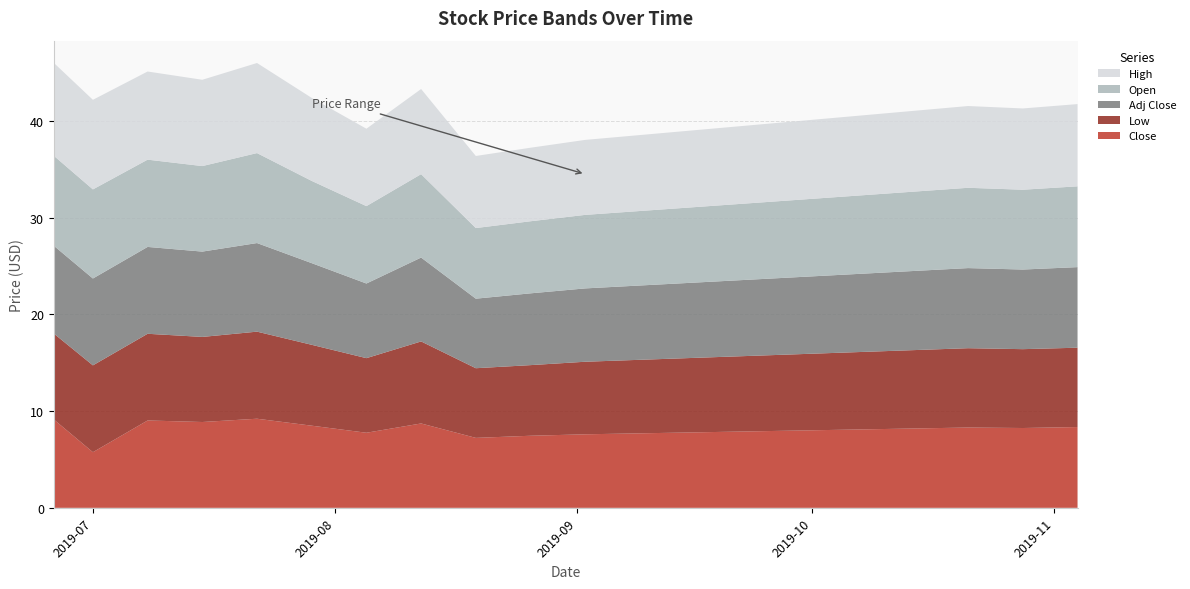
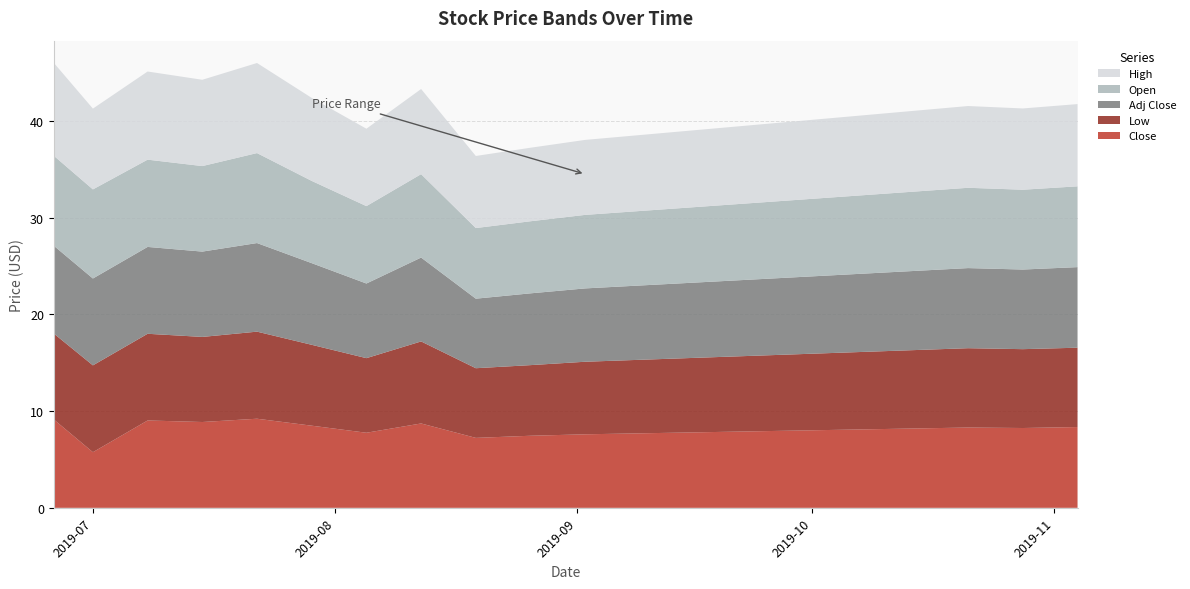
High, 2019-07: 9 -> 8
